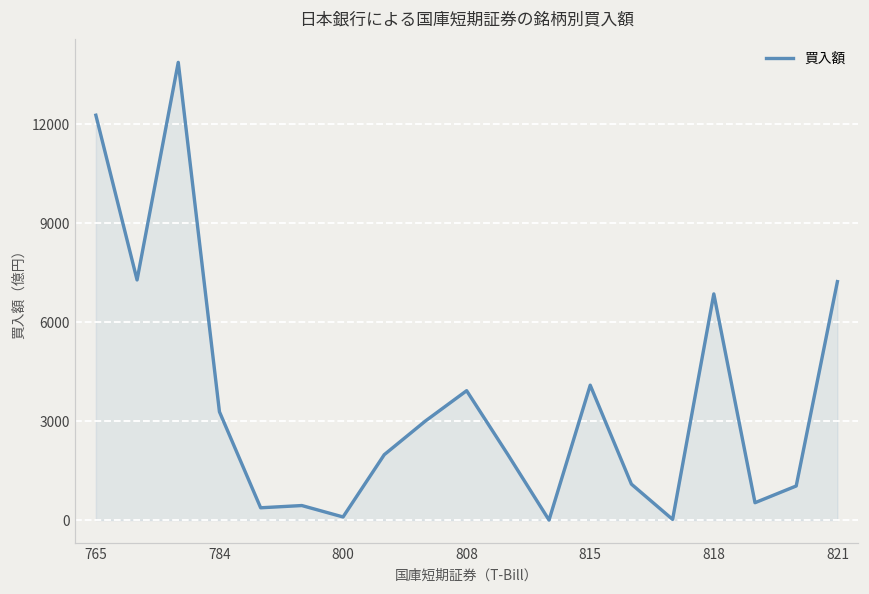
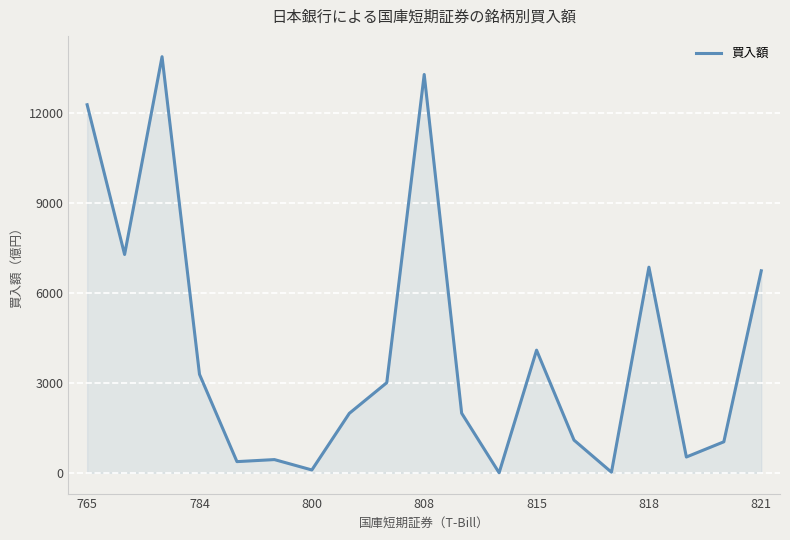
808: 3900 -> 13300
821: 7200 -> 6700
